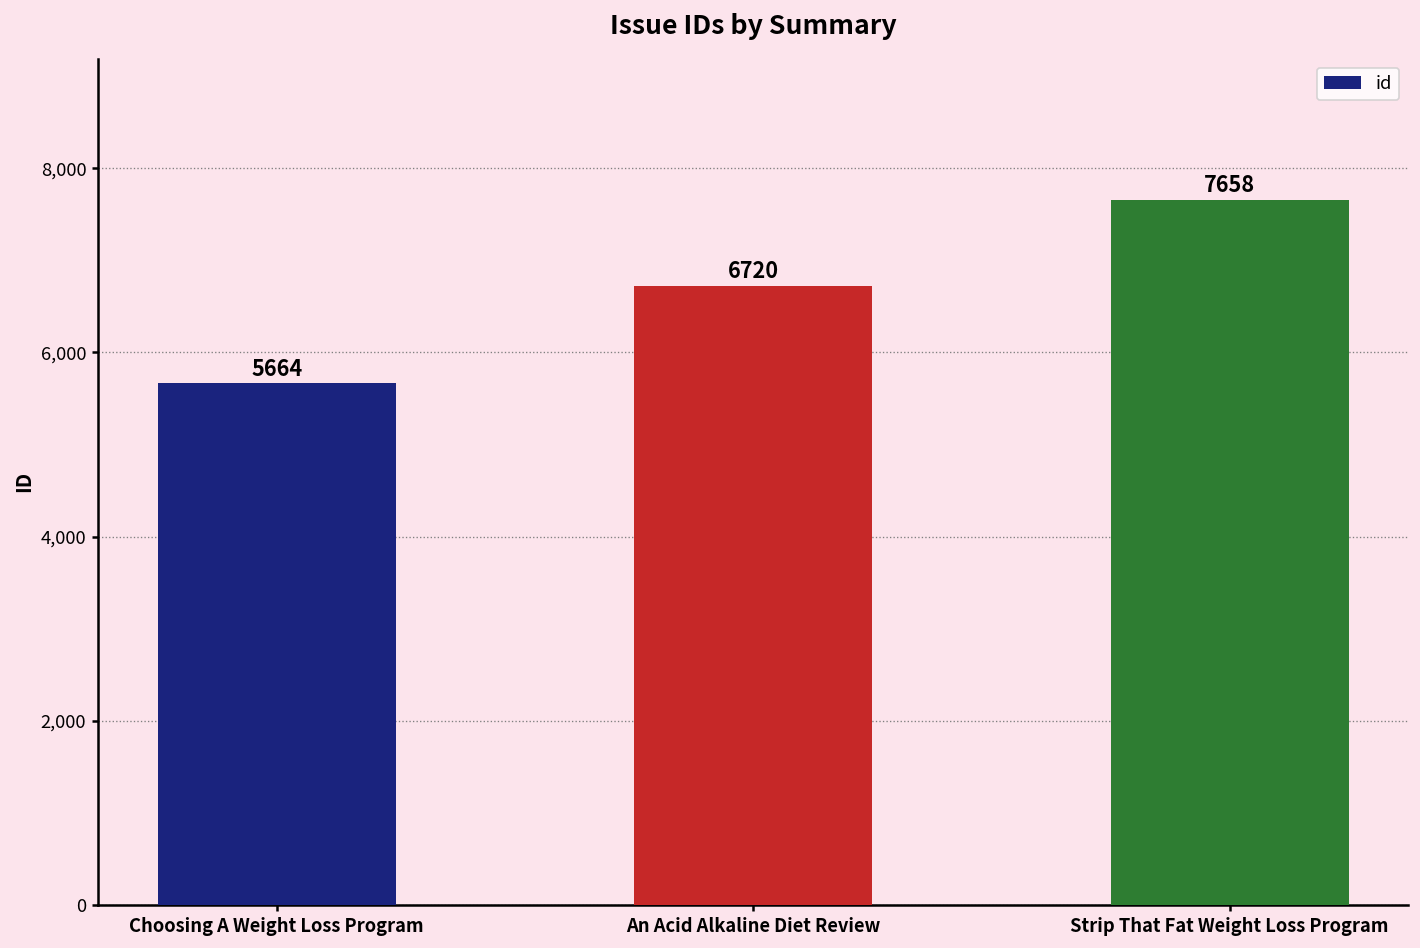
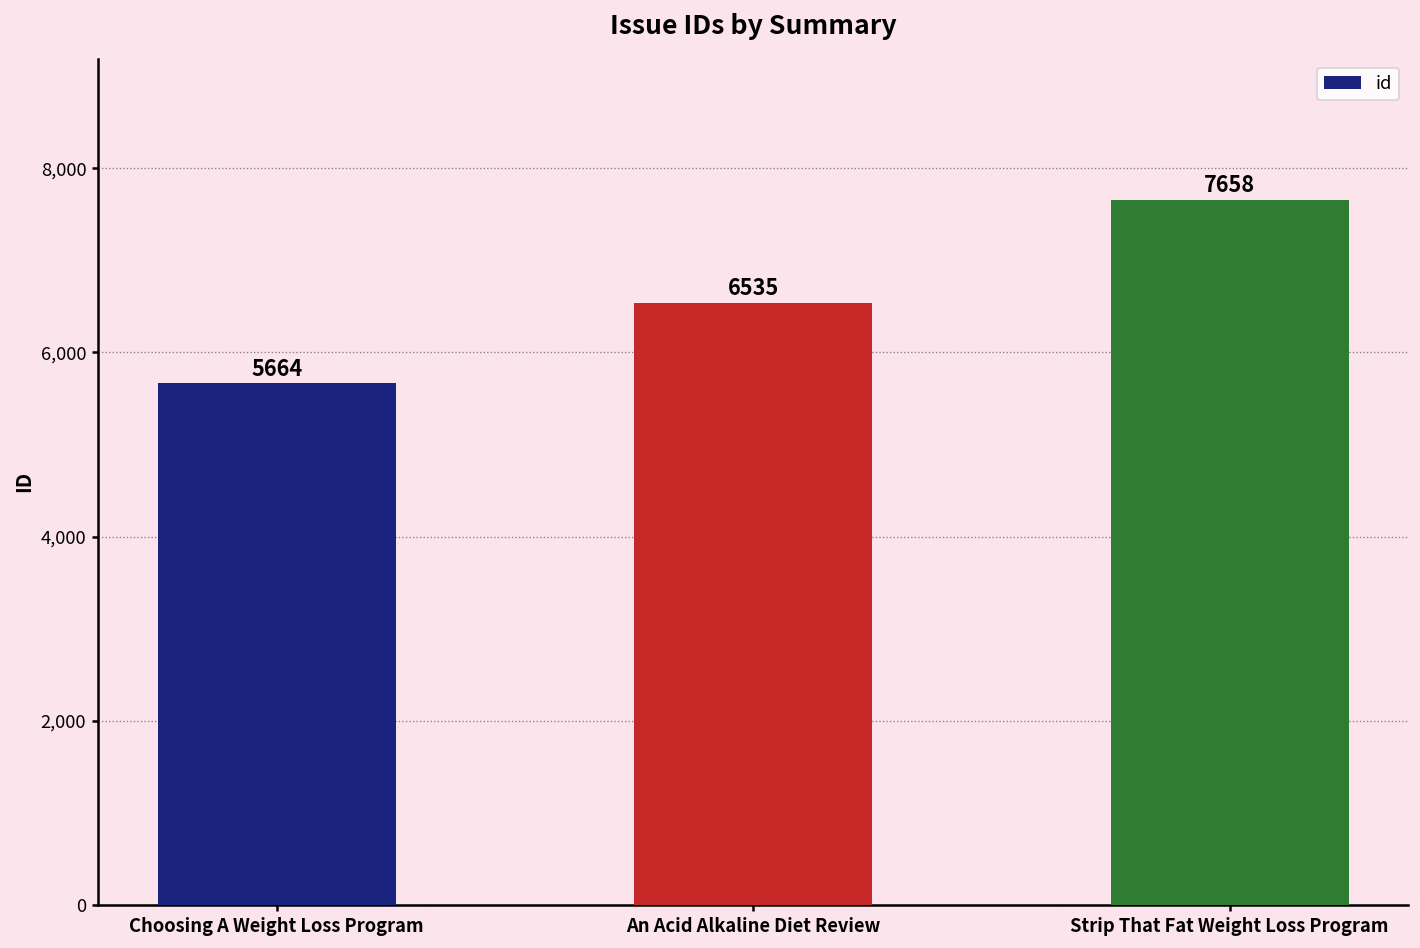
An Acid Alkaline Diet Review: 6720 -> 6535
